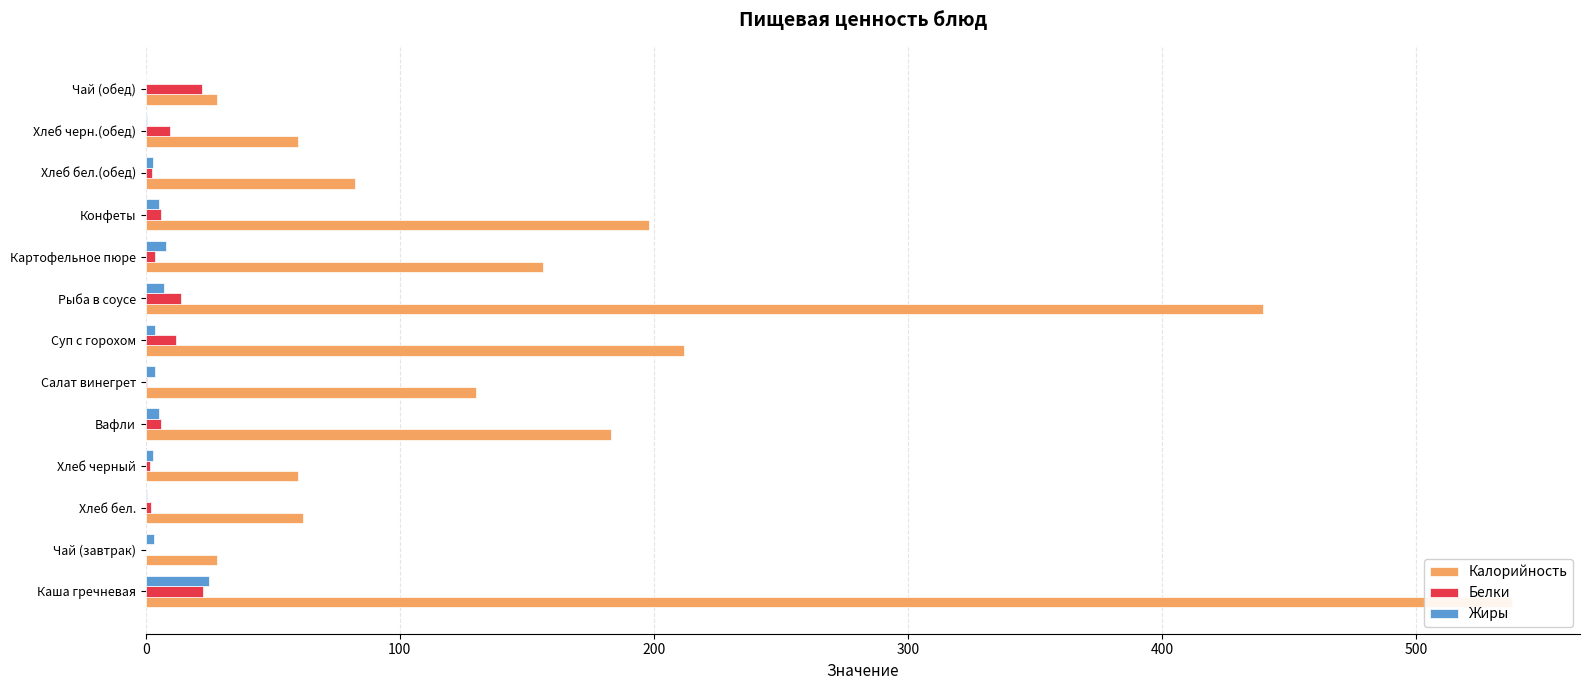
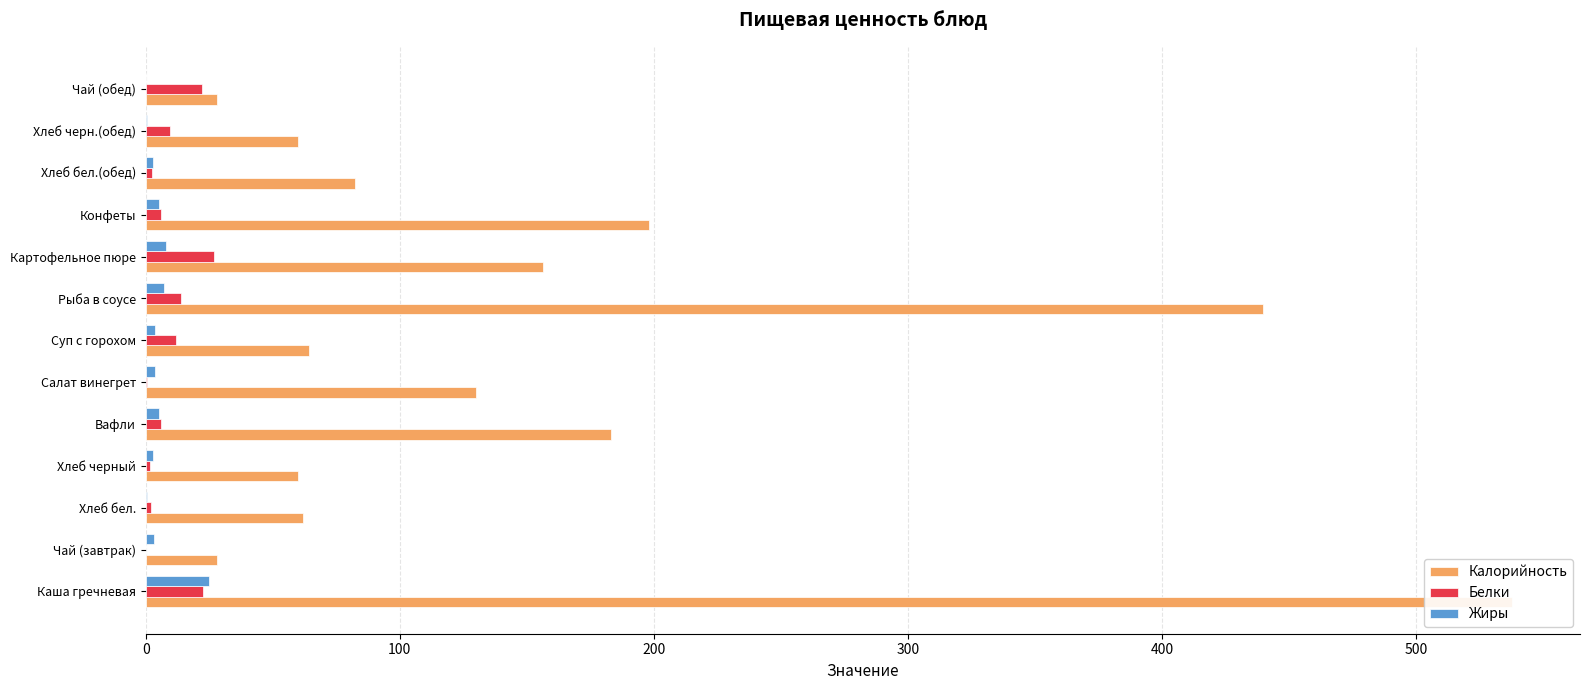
Белки, Картофельное пюре: 4 -> 27
Калорийность, Суп с горохом: 212 -> 64
